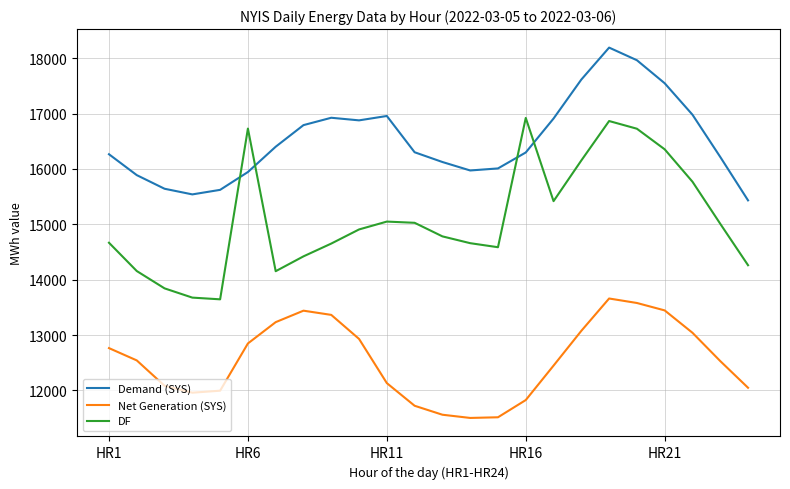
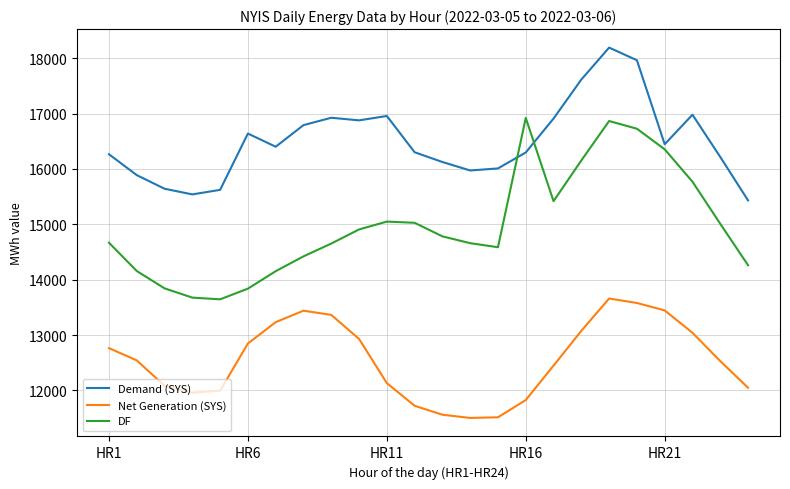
Demand (SYS), HR6: 15900 -> 16600
DF, HR6: 16700 -> 13800
Demand (SYS), HR21: 17500 -> 16400
